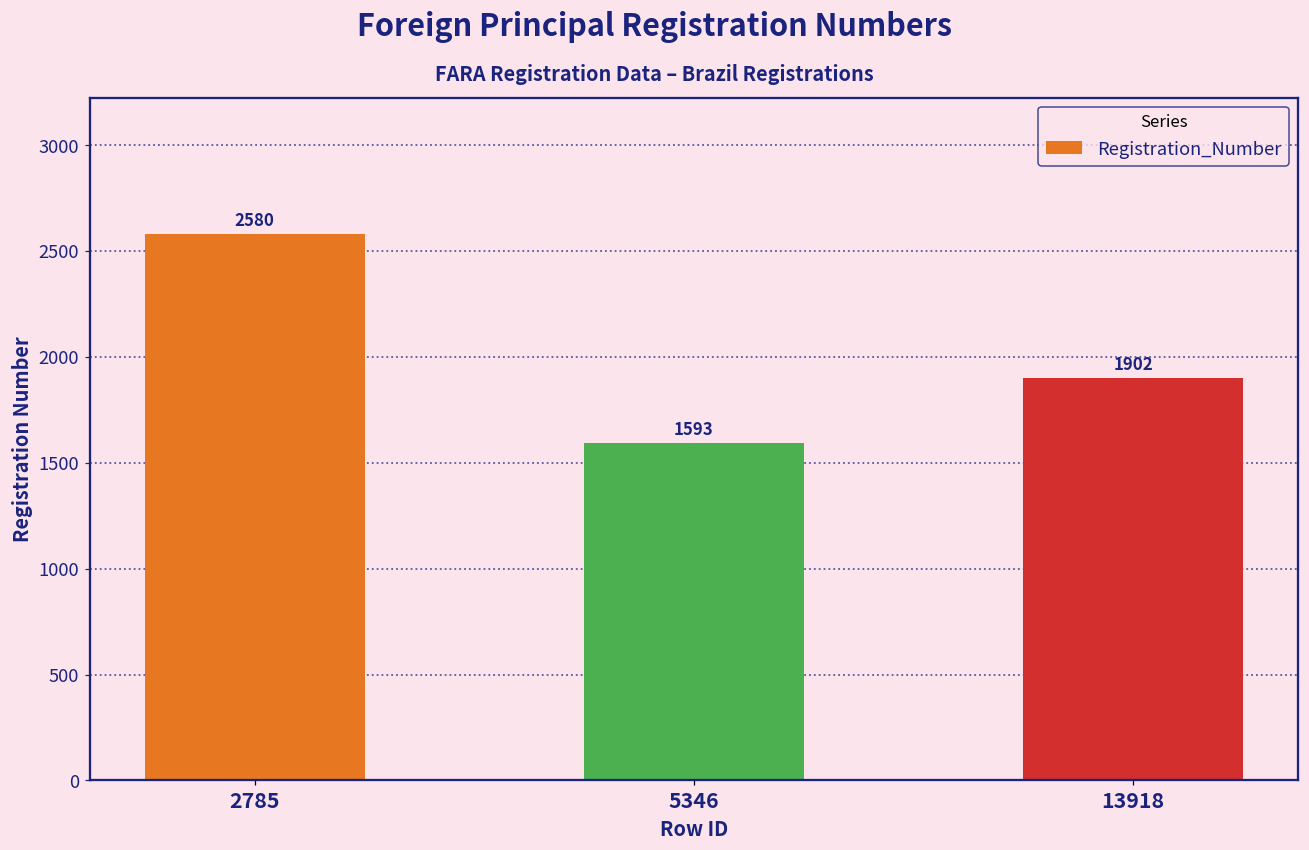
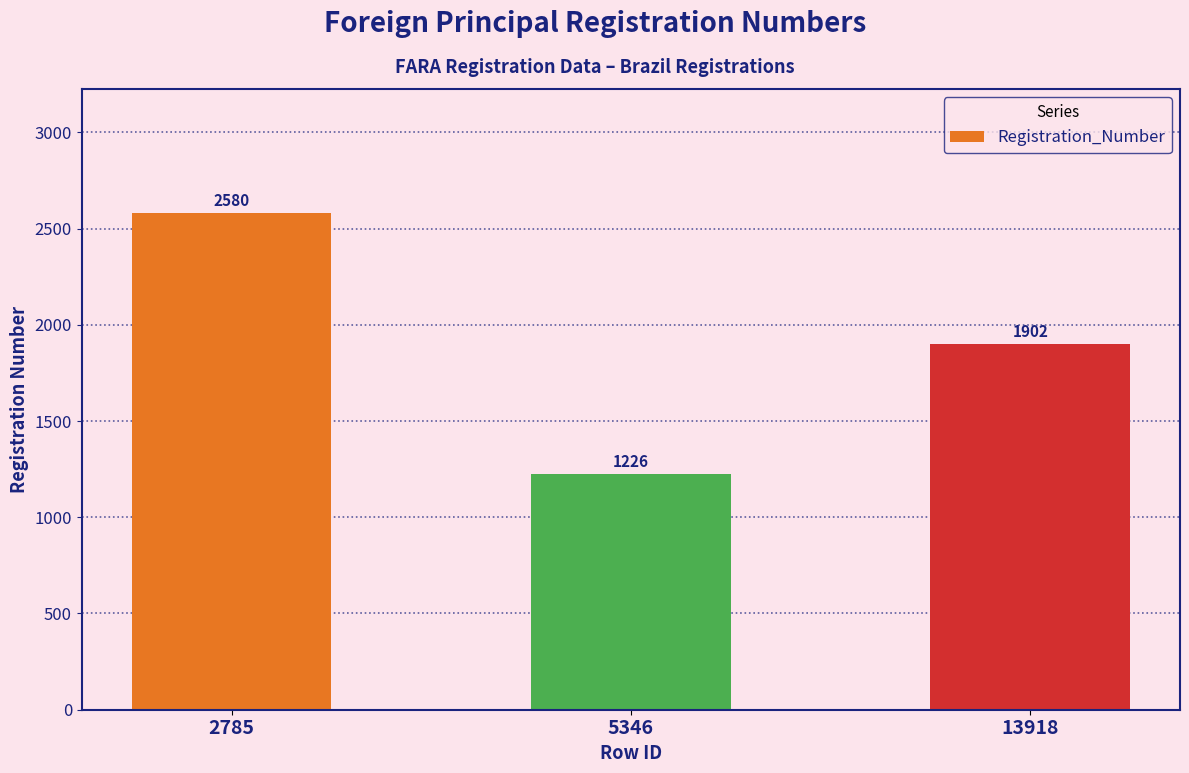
5346: 1593 -> 1226
